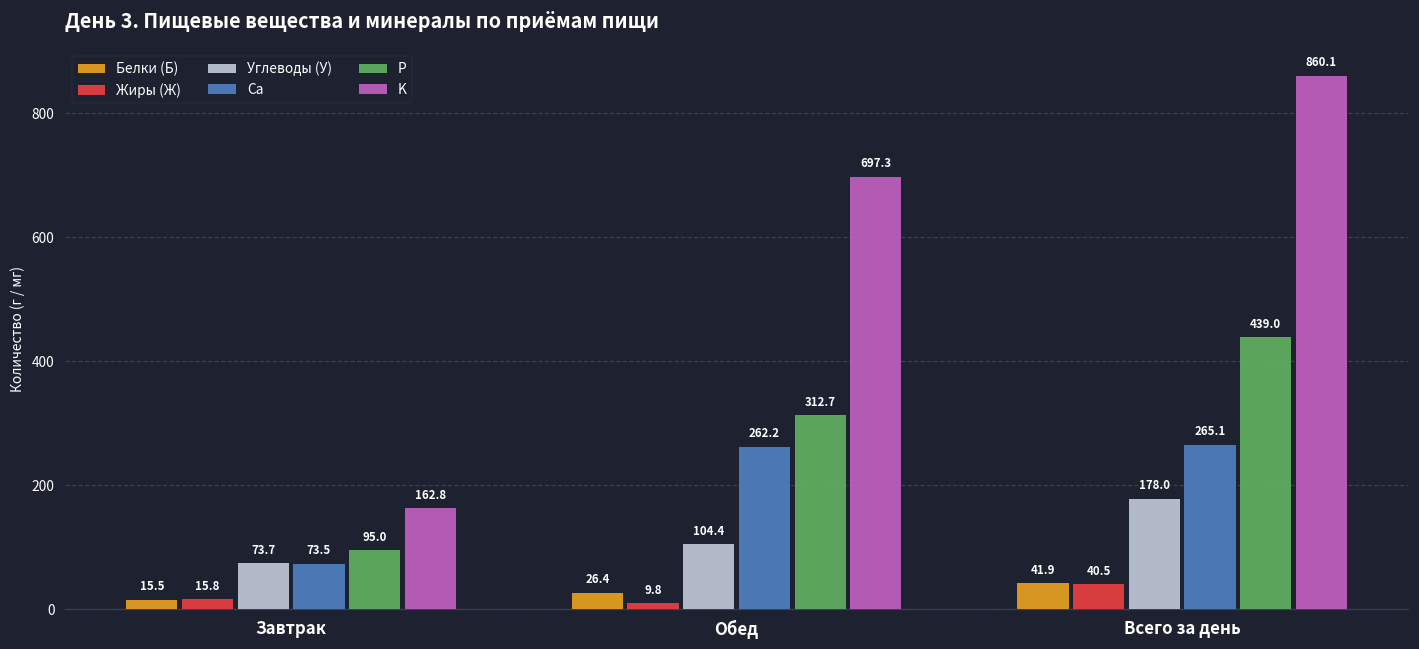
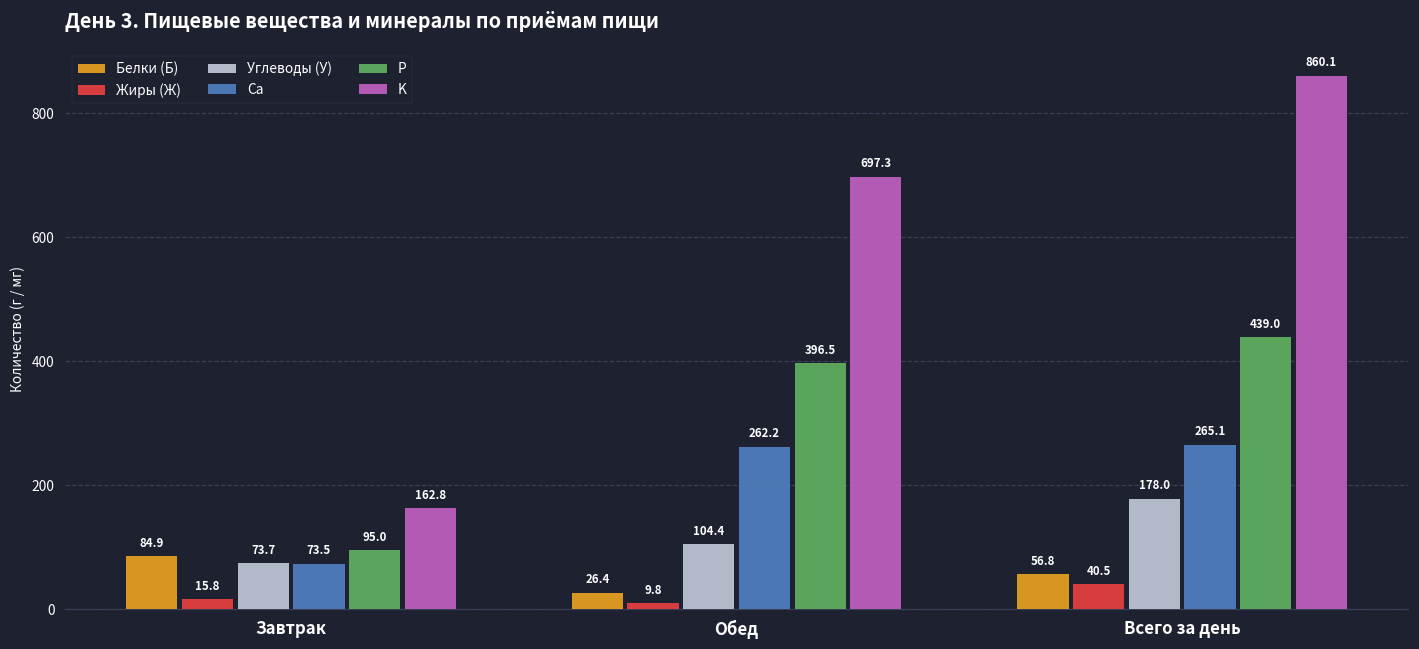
Белки (Б), Завтрак: 15.5 -> 84.9
P, Обед: 312.7 -> 396.5
Белки (Б), Всего за день: 41.9 -> 56.8
